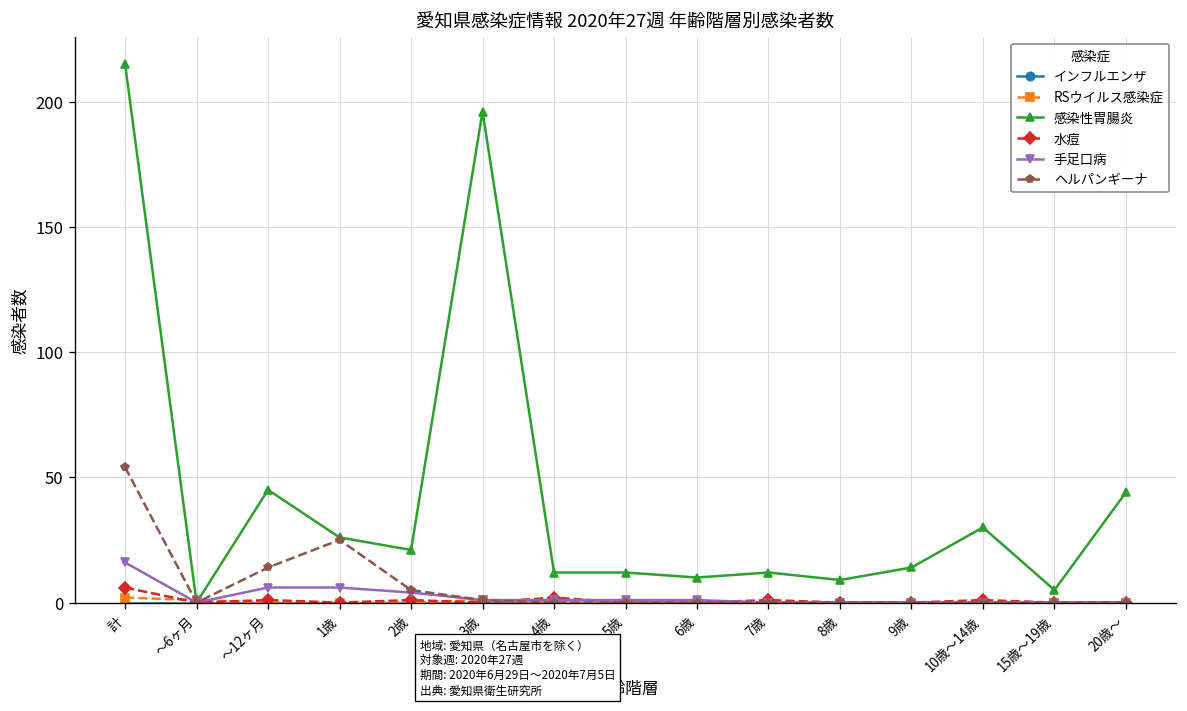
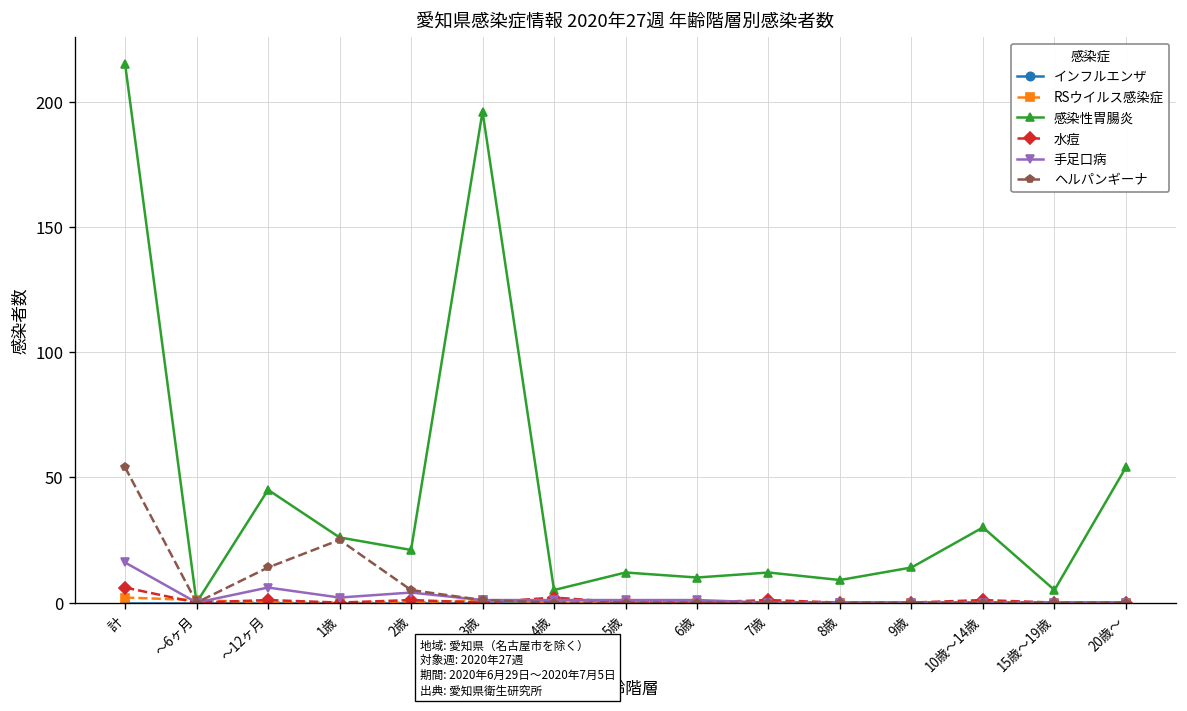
手足口病, 1歳: 6 -> 2
感染性胃腸炎, 4歳: 12 -> 5
感染性胃腸炎, 20歳～: 44 -> 54
